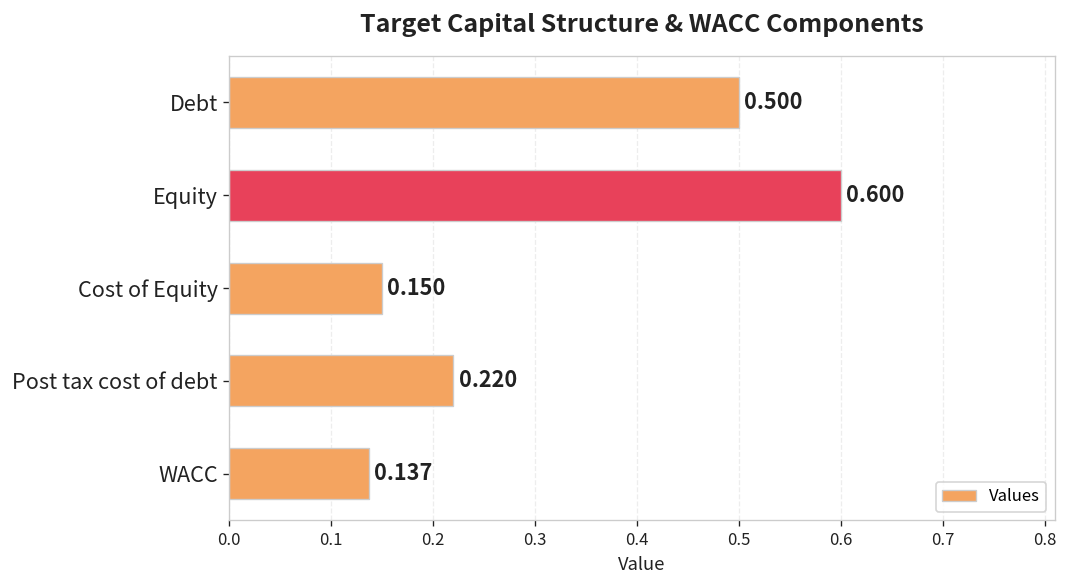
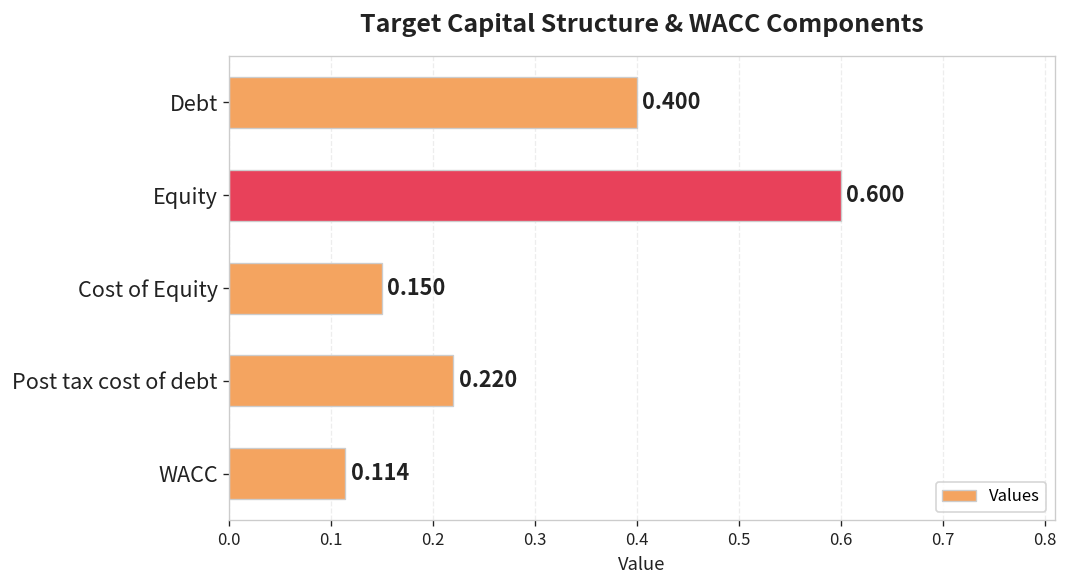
Debt: 0.500 -> 0.400
WACC: 0.137 -> 0.114
